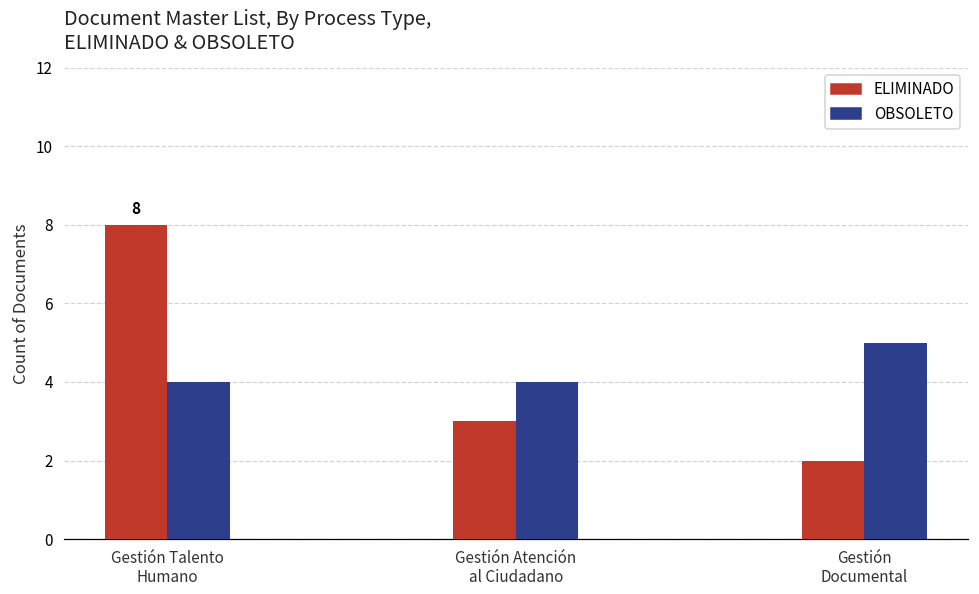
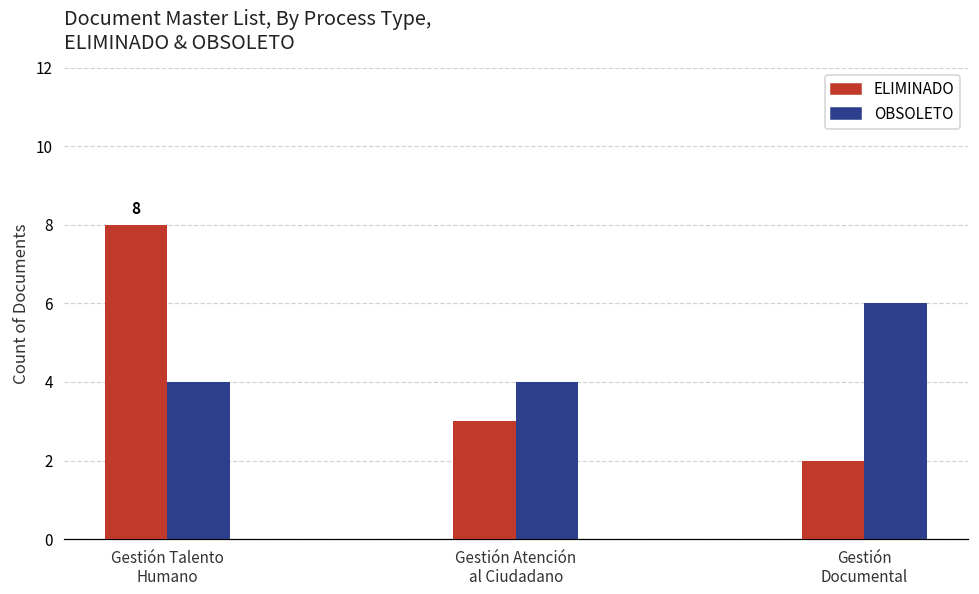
OBSOLETO, Gestión Documental: 5 -> 6
